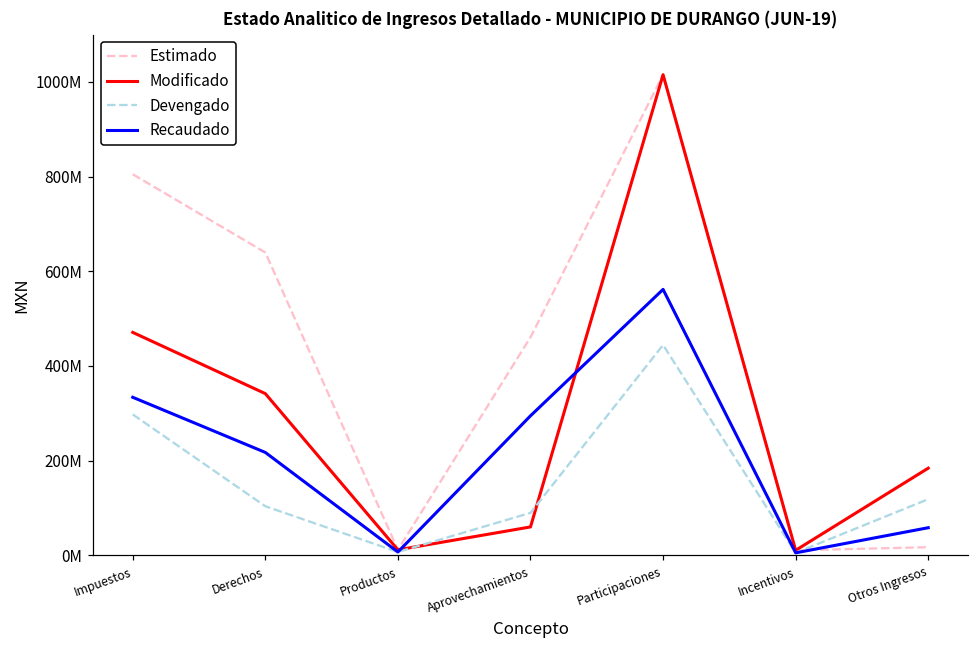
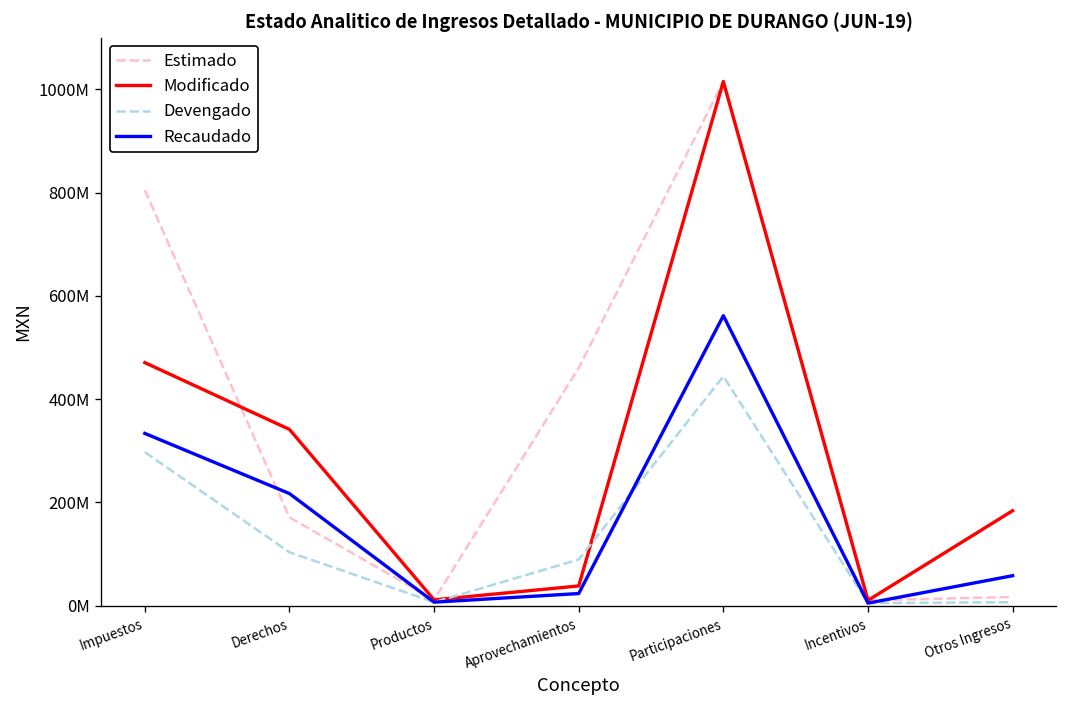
Estimado, Derechos: 640000000 -> 170000000
Modificado, Aprovechamientos: 60000000 -> 40000000
Recaudado, Aprovechamientos: 290000000 -> 20000000
Devengado, Otros Ingresos: 120000000 -> 10000000
